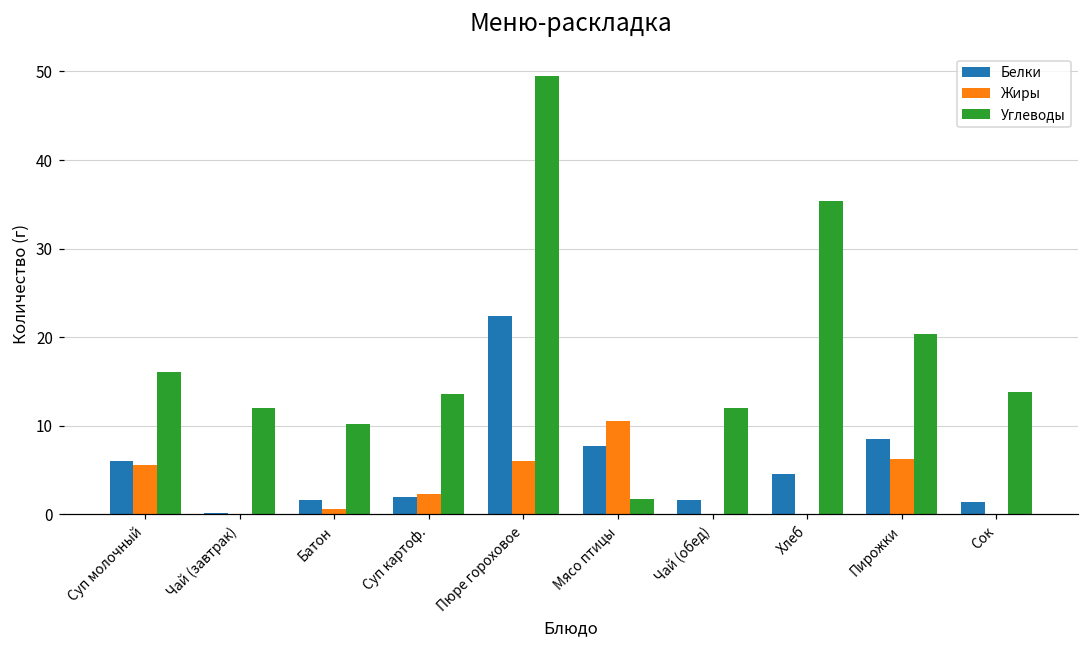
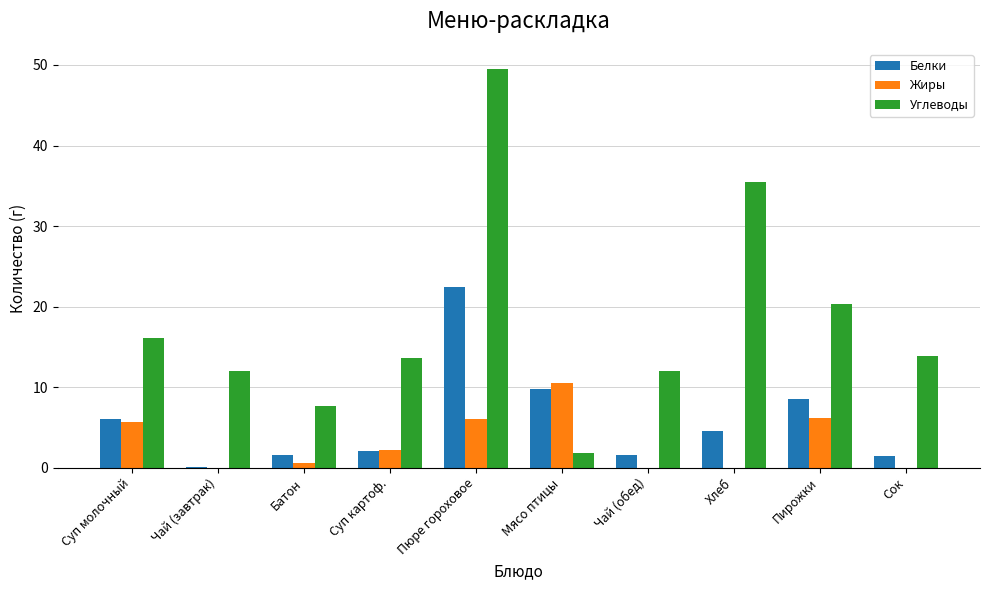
Углеводы, Батон: 10 -> 8
Белки, Мясо птицы: 8 -> 10
